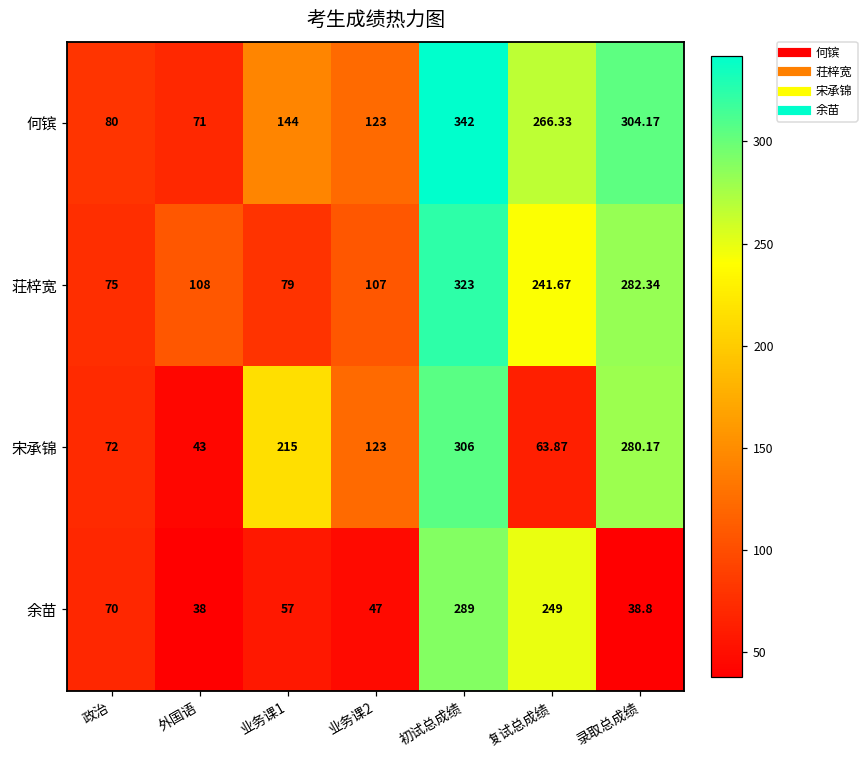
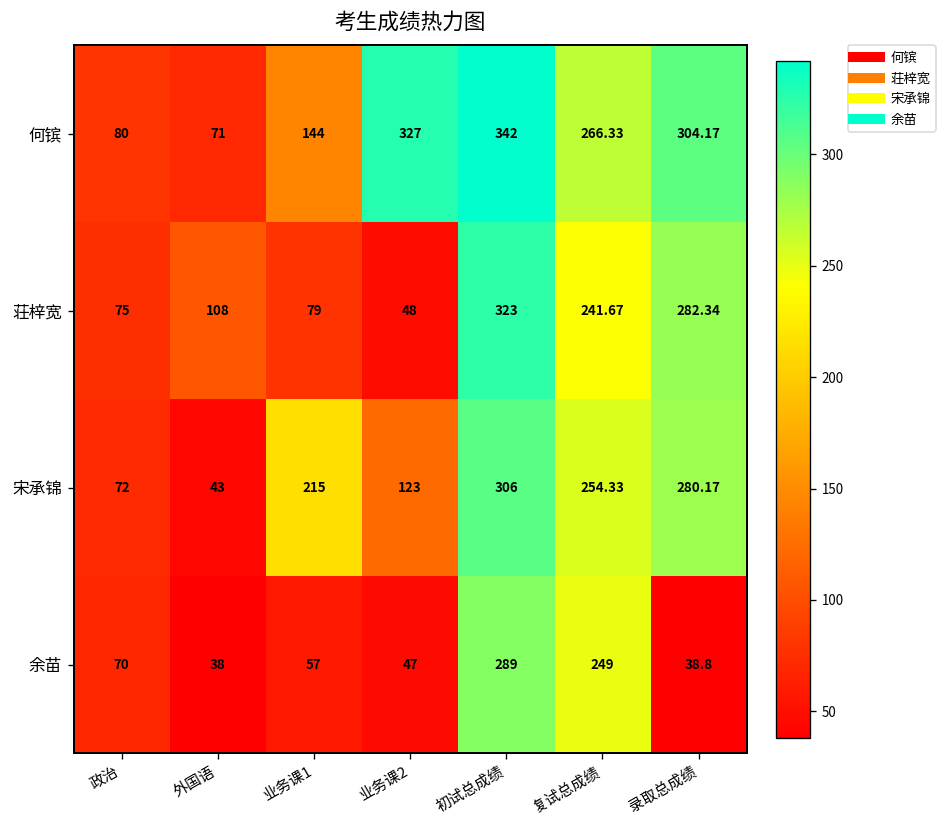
何镔, 业务课2: 123 -> 327
荘梓宽, 业务课2: 107 -> 48
宋承锦, 复试总成绩: 63.87 -> 254.33
